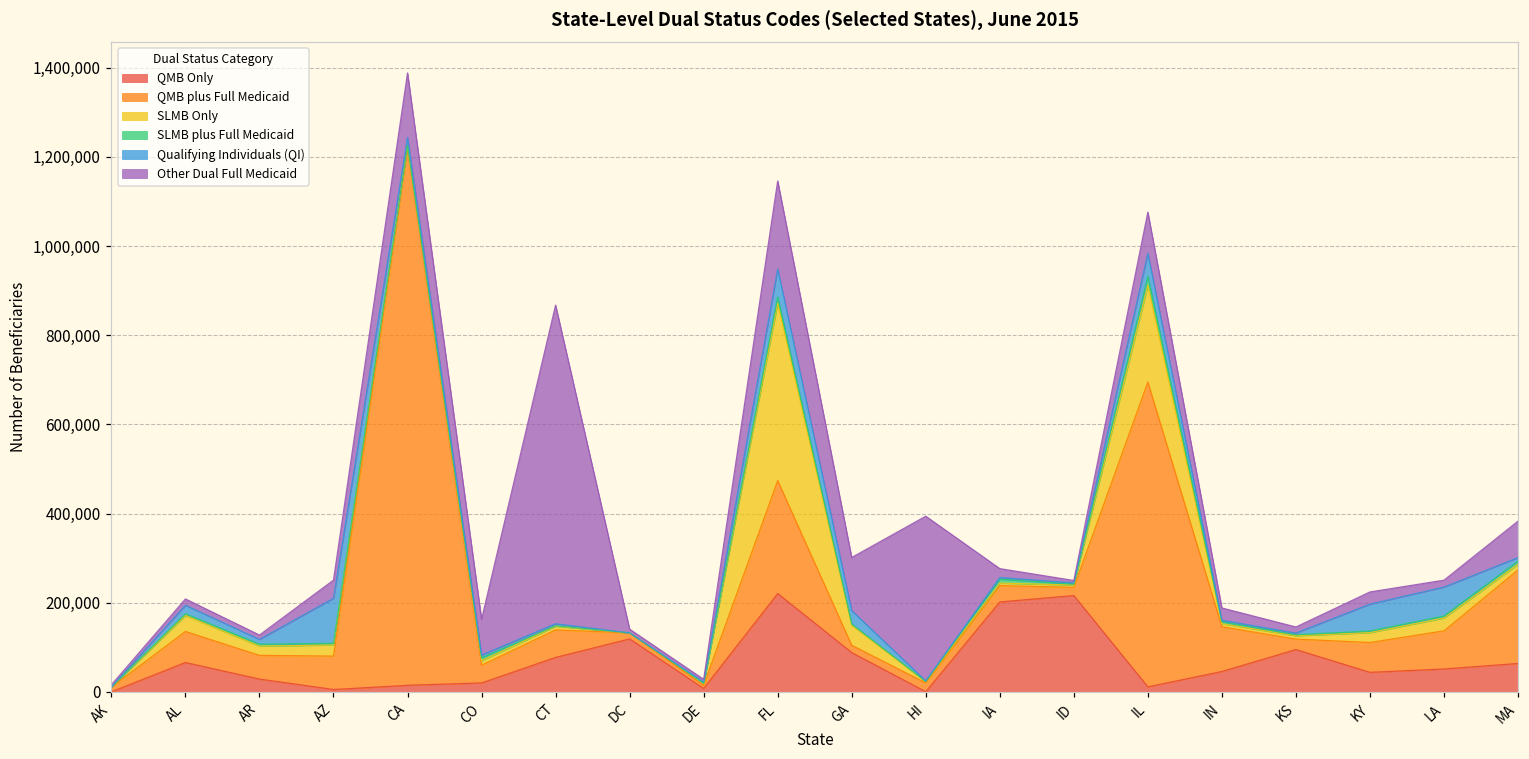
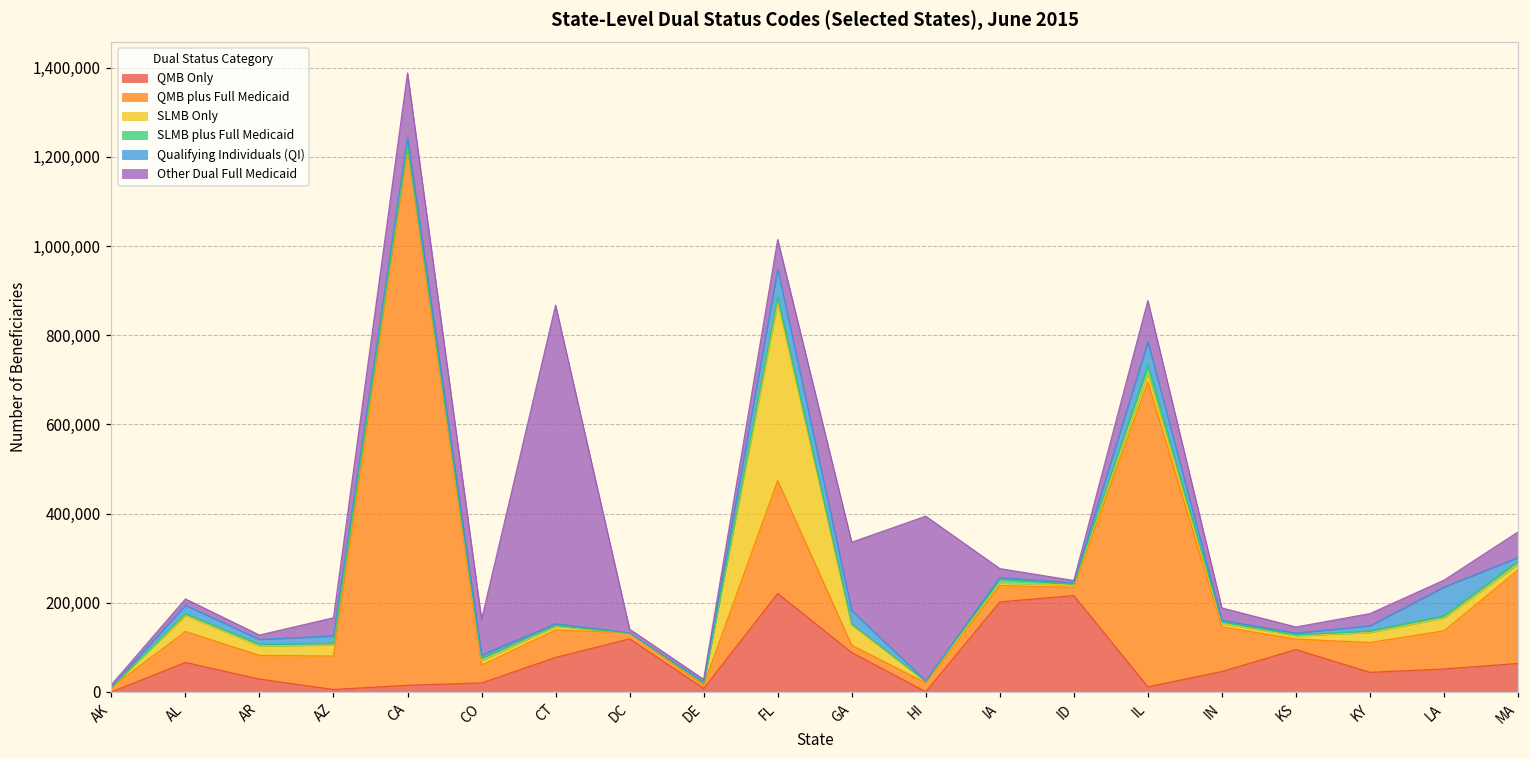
Qualifying Individuals (QI), AZ: 100,000 -> 20,000
Other Dual Full Medicaid, FL: 200,000 -> 70,000
Other Dual Full Medicaid, GA: 120,000 -> 150,000
SLMB Only, IL: 220,000 -> 20,000
Qualifying Individuals (QI), KY: 60,000 -> 10,000
Other Dual Full Medicaid, MA: 80,000 -> 60,000
